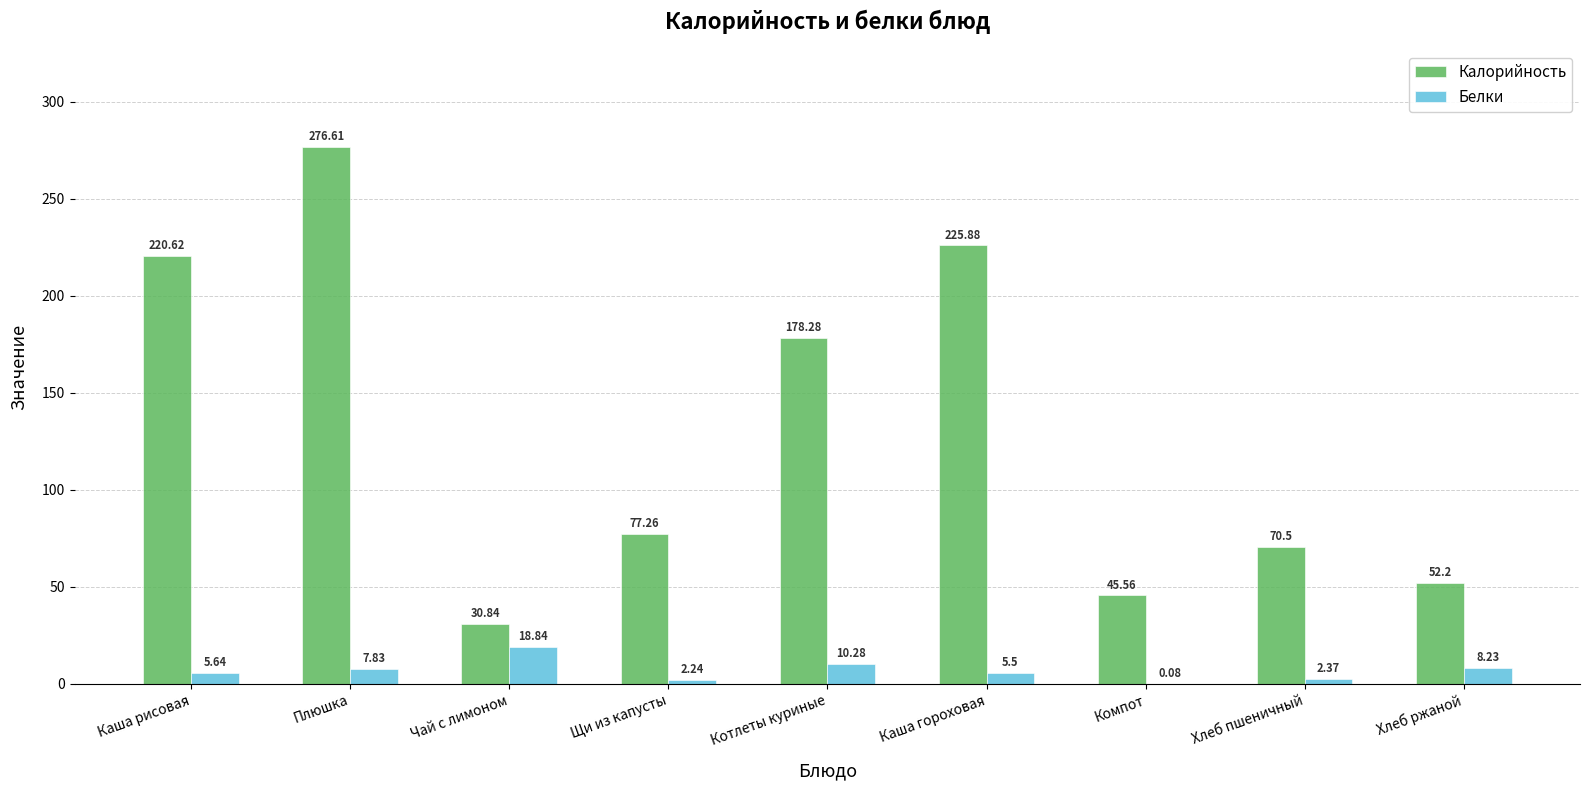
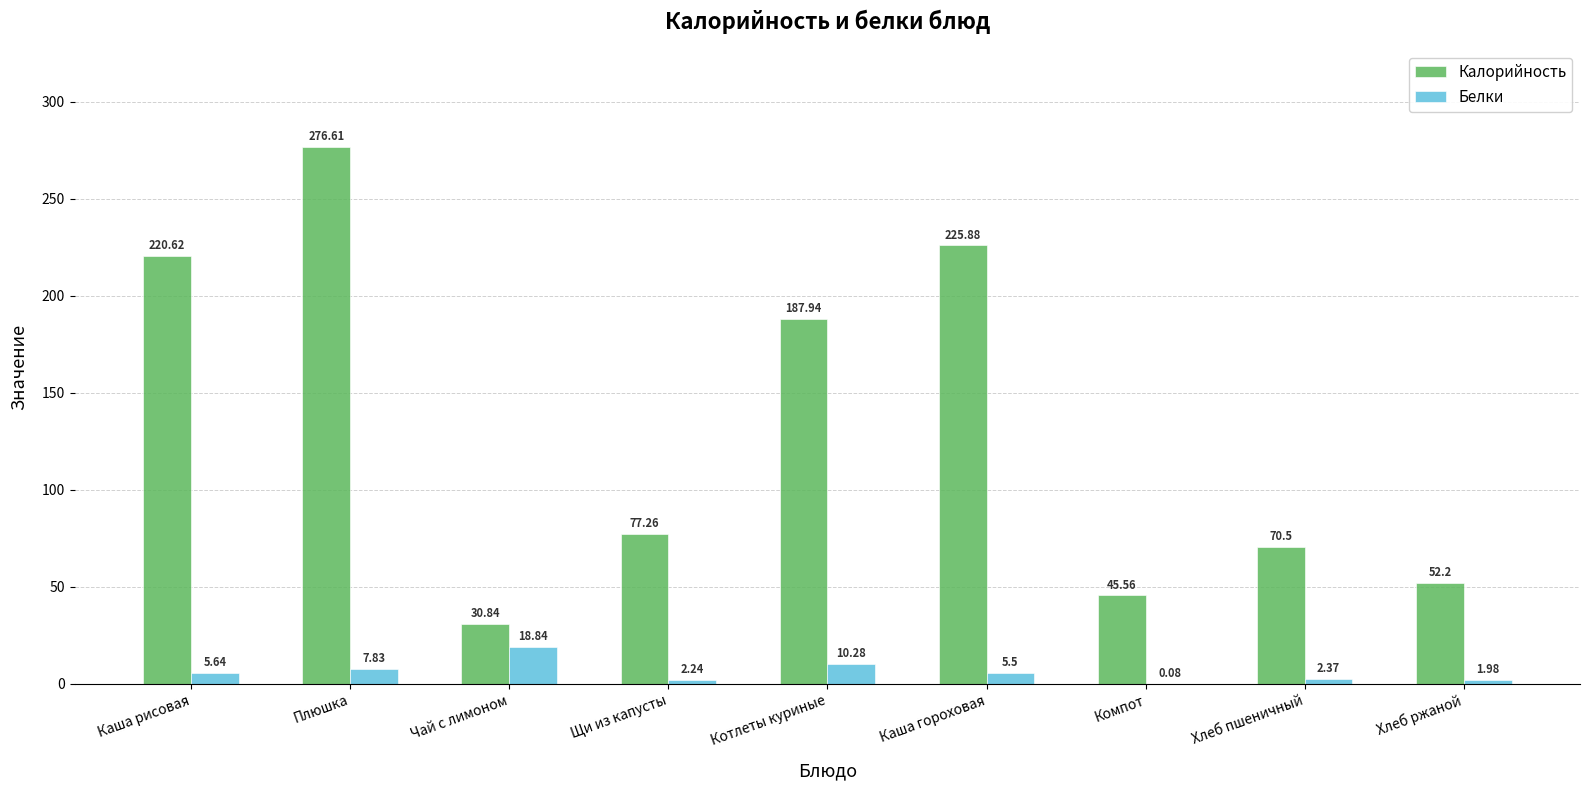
Калорийность, Котлеты куриные: 178.28 -> 187.94
Белки, Хлеб ржаной: 8.23 -> 1.98
